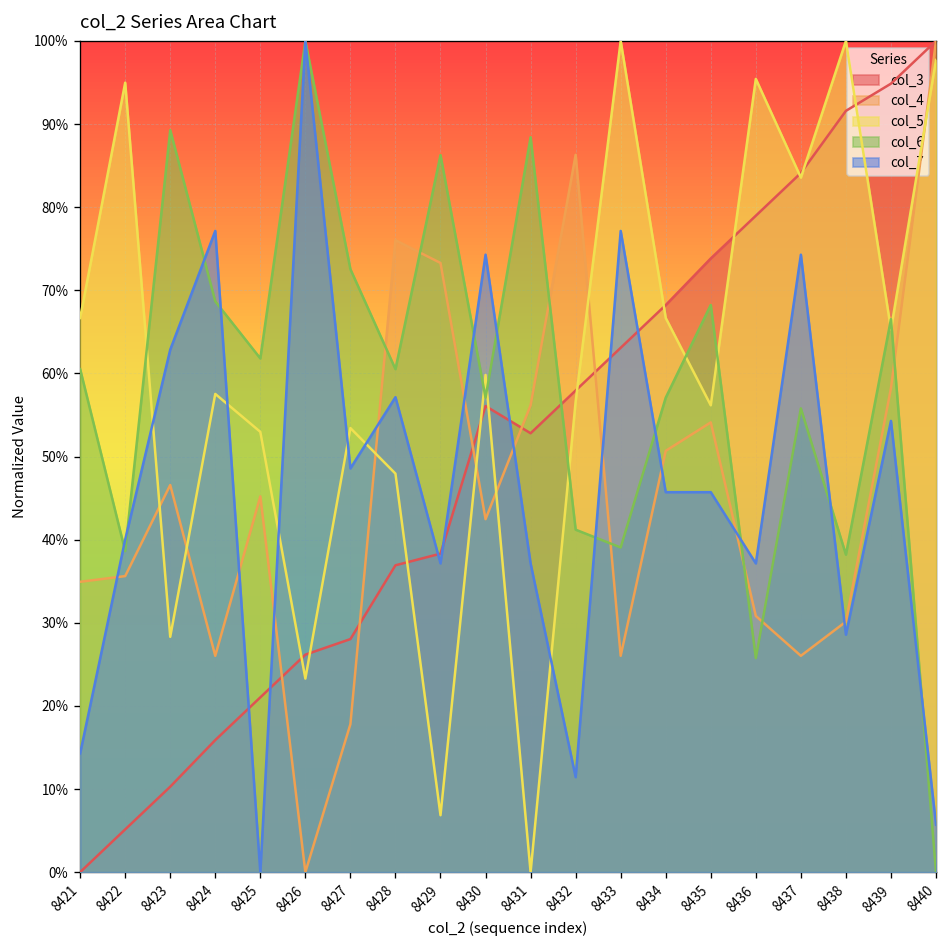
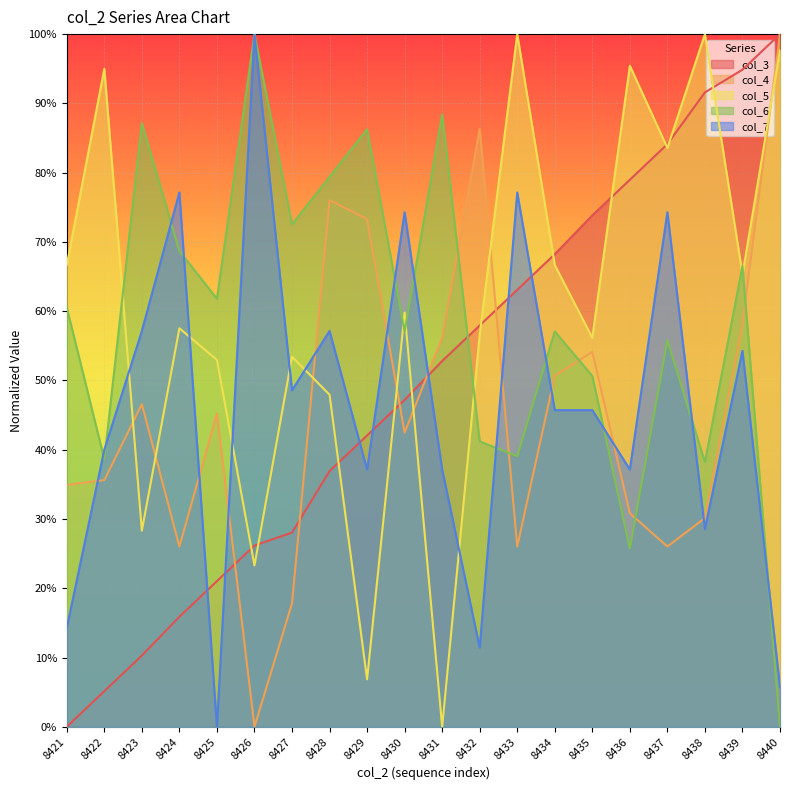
col_6, 8423: 89% -> 87%
col_7, 8423: 63% -> 57%
col_6, 8428: 61% -> 79%
col_3, 8429: 38% -> 42%
col_3, 8430: 56% -> 47%
col_6, 8435: 68% -> 51%
